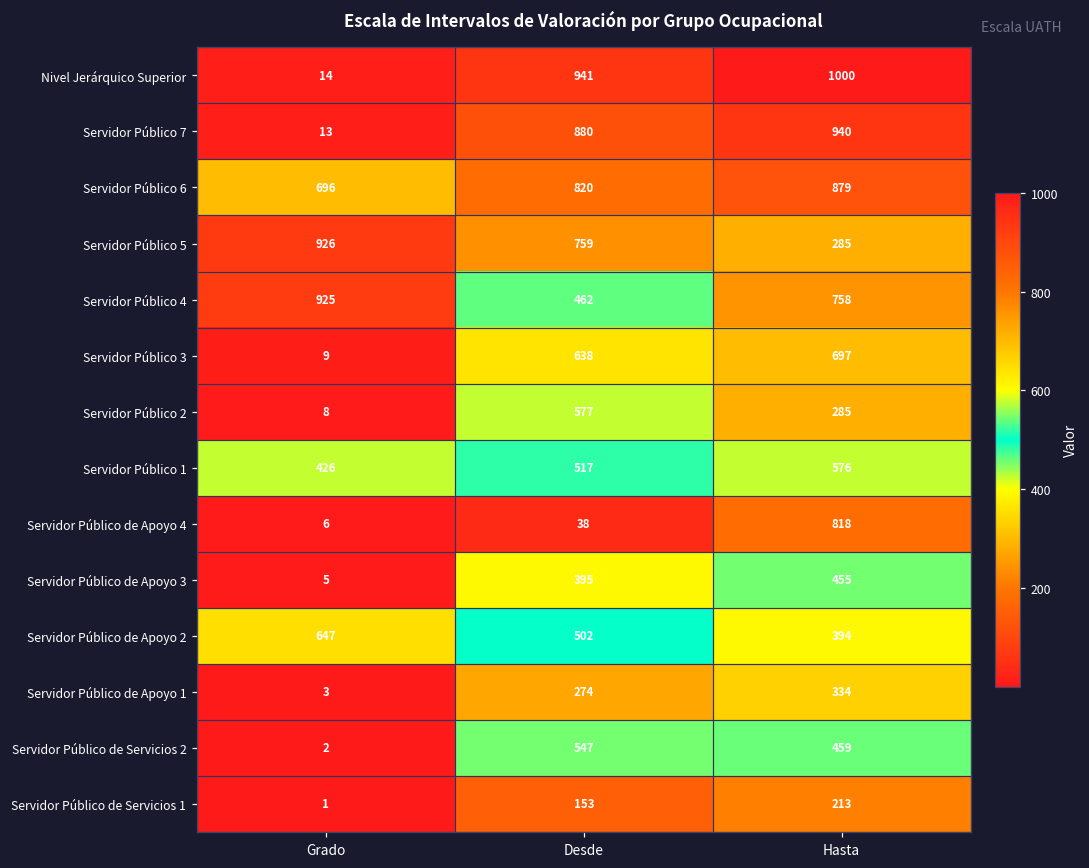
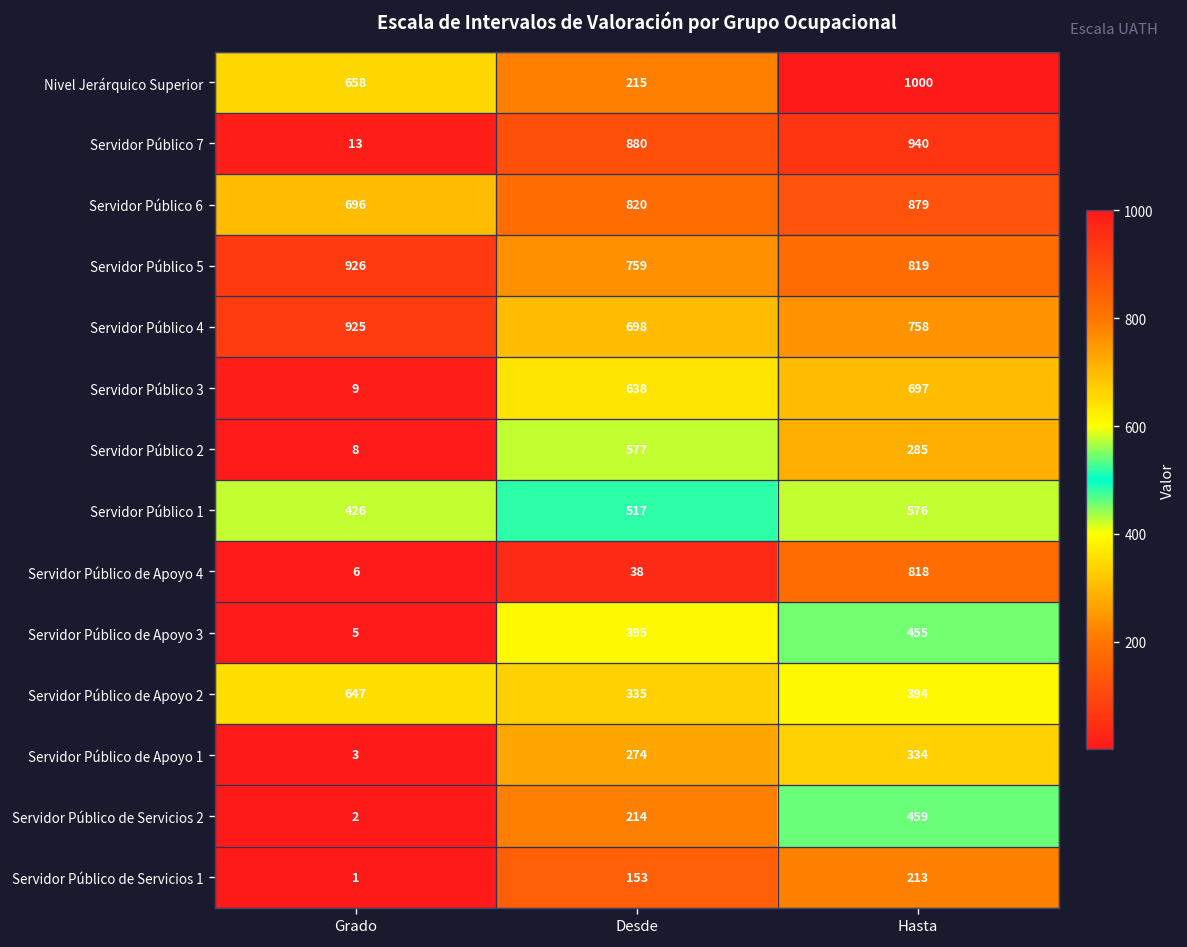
Nivel Jerárquico Superior, Grado: 14 -> 658
Nivel Jerárquico Superior, Desde: 941 -> 215
Servidor Público 5, Hasta: 285 -> 819
Servidor Público 4, Desde: 462 -> 698
Servidor Público de Apoyo 2, Desde: 502 -> 335
Servidor Público de Servicios 2, Desde: 547 -> 214
